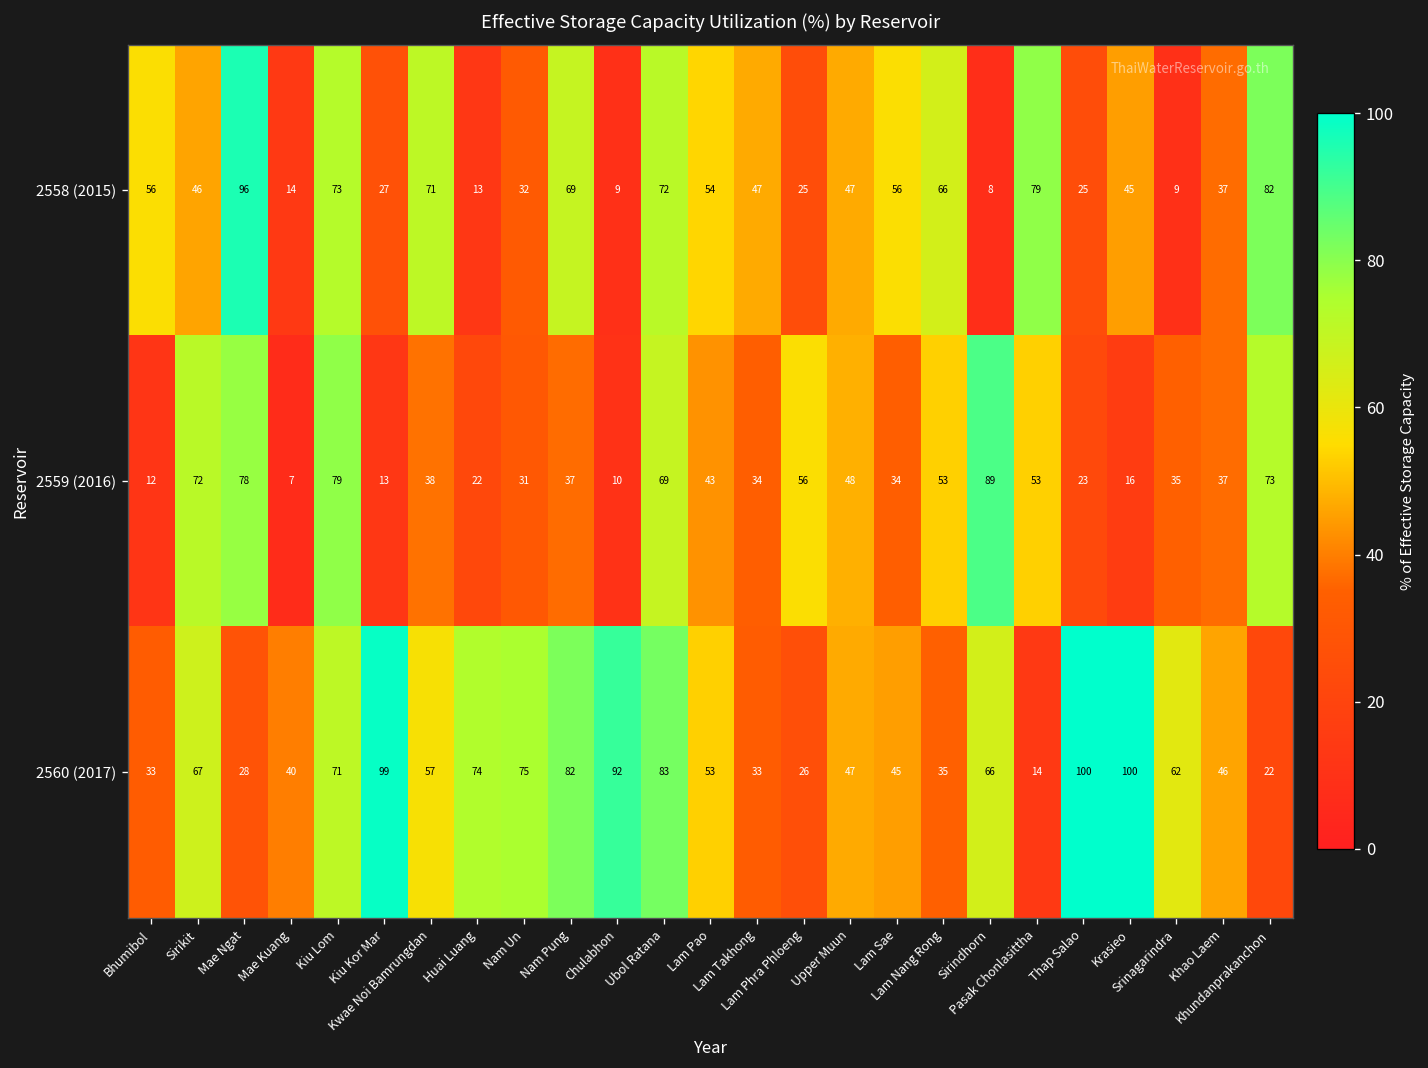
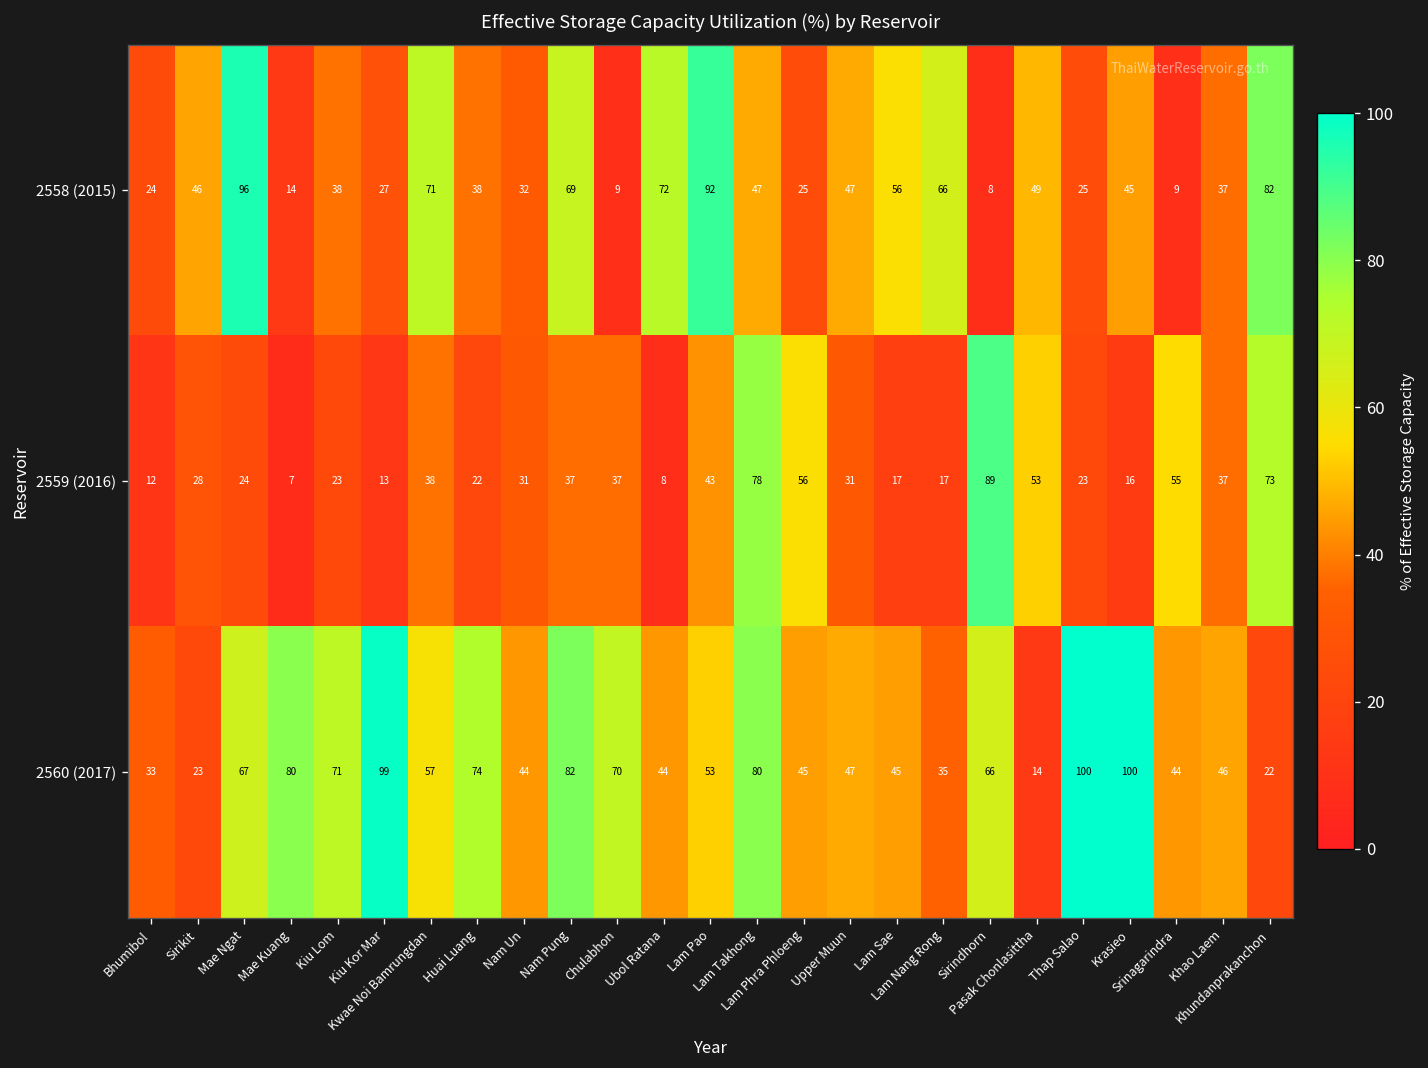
2558 (2015), Bhumibol: 56 -> 24
2558 (2015), Kiu Lom: 73 -> 38
2558 (2015), Huai Luang: 13 -> 38
2558 (2015), Lam Pao: 54 -> 92
2558 (2015), Pasak Chonlasittha: 79 -> 49
2559 (2016), Sirikit: 72 -> 28
2559 (2016), Mae Ngat: 78 -> 24
2559 (2016), Kiu Lom: 79 -> 23
2559 (2016), Chulabhon: 10 -> 37
2559 (2016), Ubol Ratana: 69 -> 8
2559 (2016), Lam Takhong: 34 -> 78
2559 (2016), Upper Muun: 48 -> 31
2559 (2016), Lam Sae: 34 -> 17
2559 (2016), Lam Nang Rong: 53 -> 17
2559 (2016), Srinagarindra: 35 -> 55
2560 (2017), Sirikit: 67 -> 23
2560 (2017), Mae Ngat: 28 -> 67
2560 (2017), Mae Kuang: 40 -> 80
2560 (2017), Nam Un: 75 -> 44
2560 (2017), Chulabhon: 92 -> 70
2560 (2017), Ubol Ratana: 83 -> 44
2560 (2017), Lam Takhong: 33 -> 80
2560 (2017), Lam Phra Phloeng: 26 -> 45
2560 (2017), Srinagarindra: 62 -> 44
